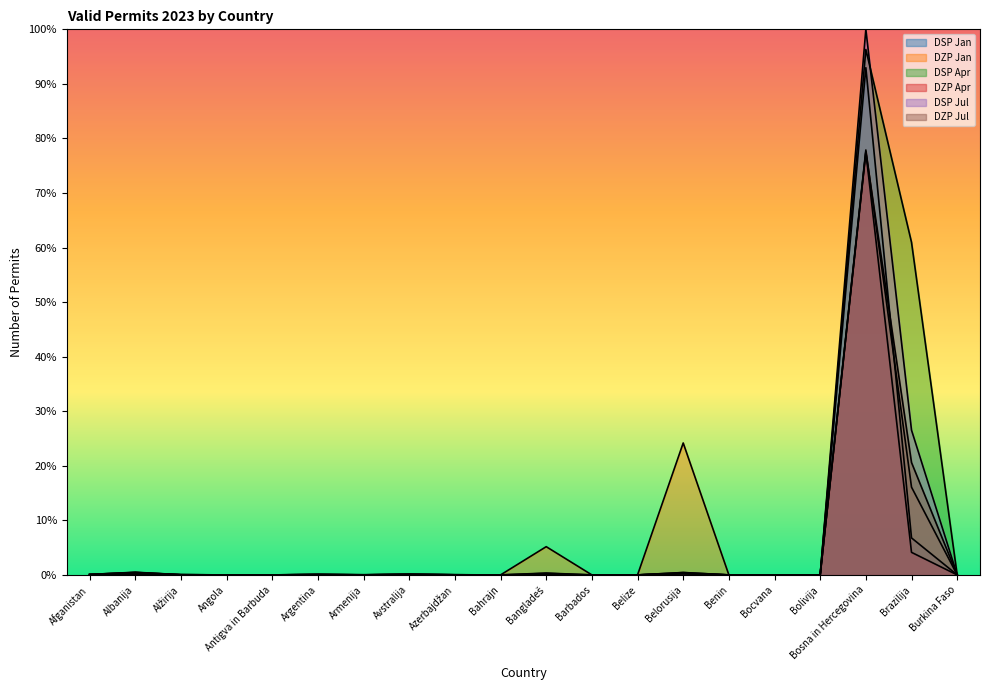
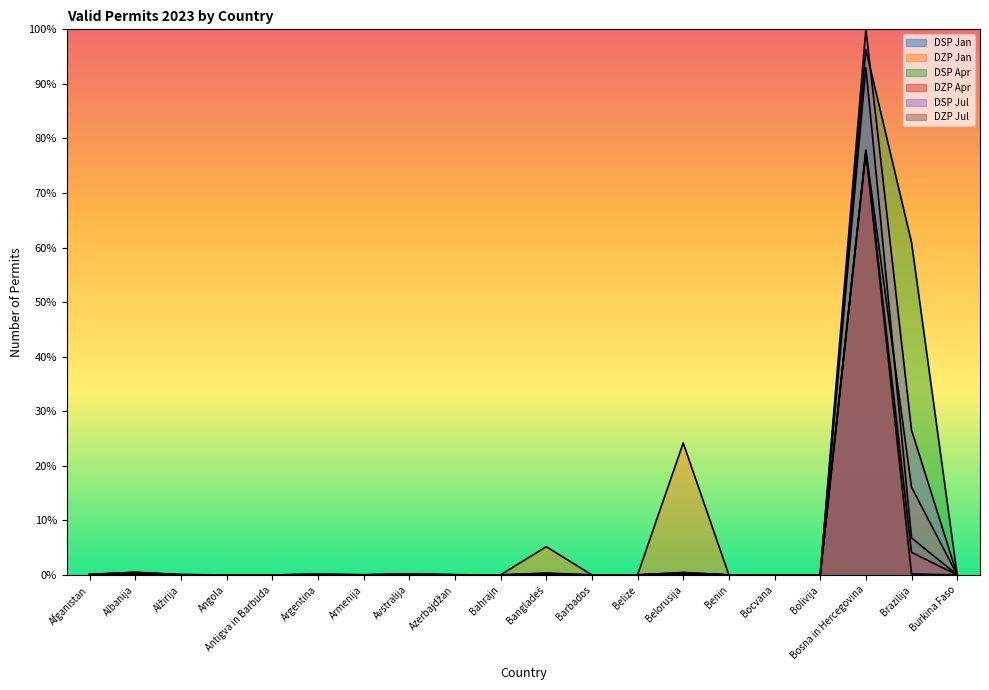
DZP Jul, Brazilija: 21% -> 0%
